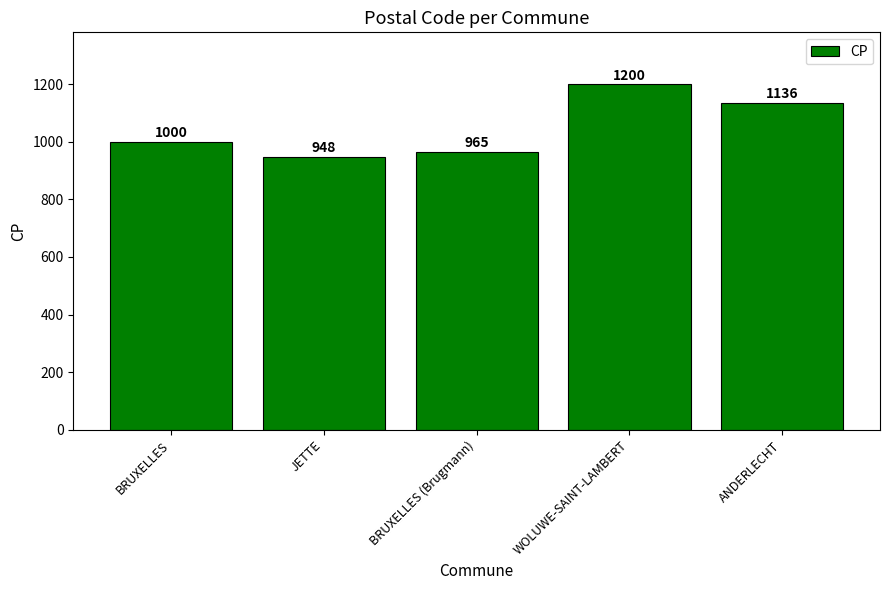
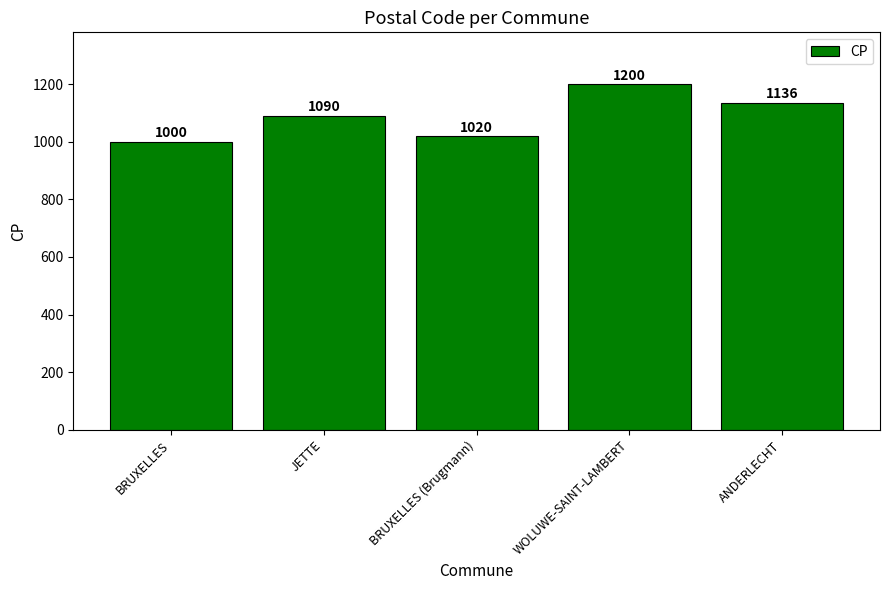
JETTE: 948 -> 1090
BRUXELLES (Brugmann): 965 -> 1020
